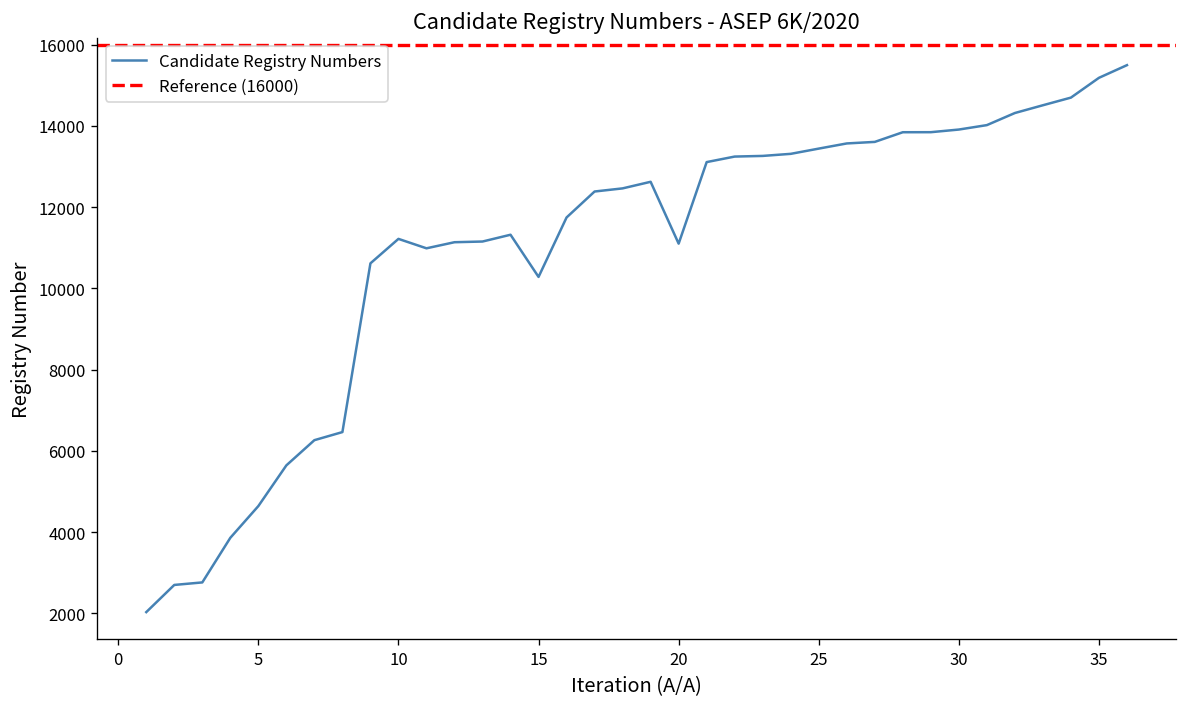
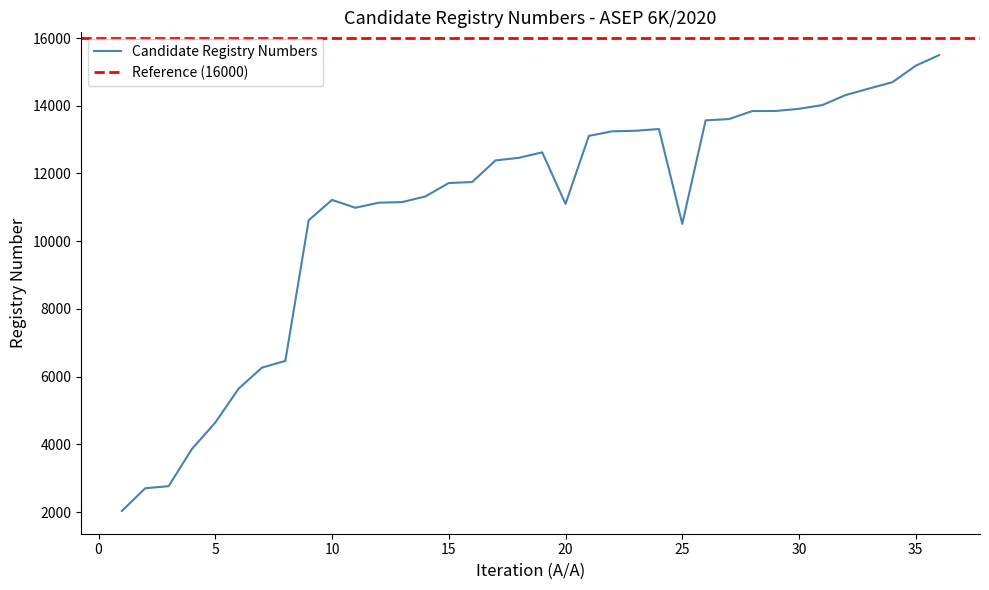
15: 10300 -> 11700
25: 13400 -> 10500
